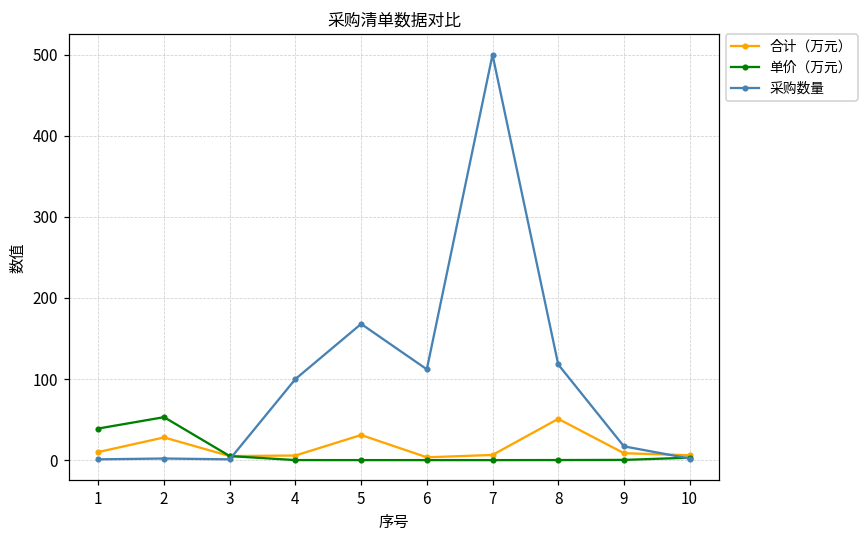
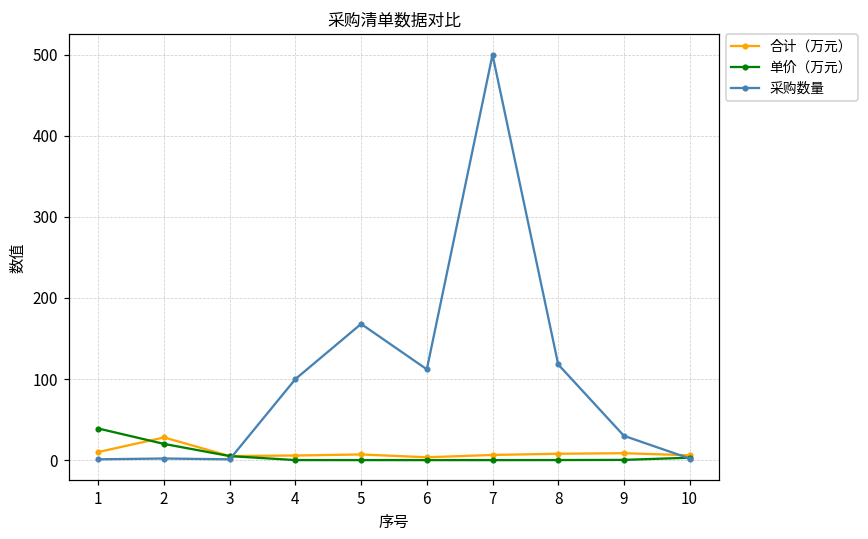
单价（万元）, 2: 50 -> 20
合计（万元）, 5: 30 -> 10
合计（万元）, 8: 50 -> 10
采购数量, 9: 20 -> 30
